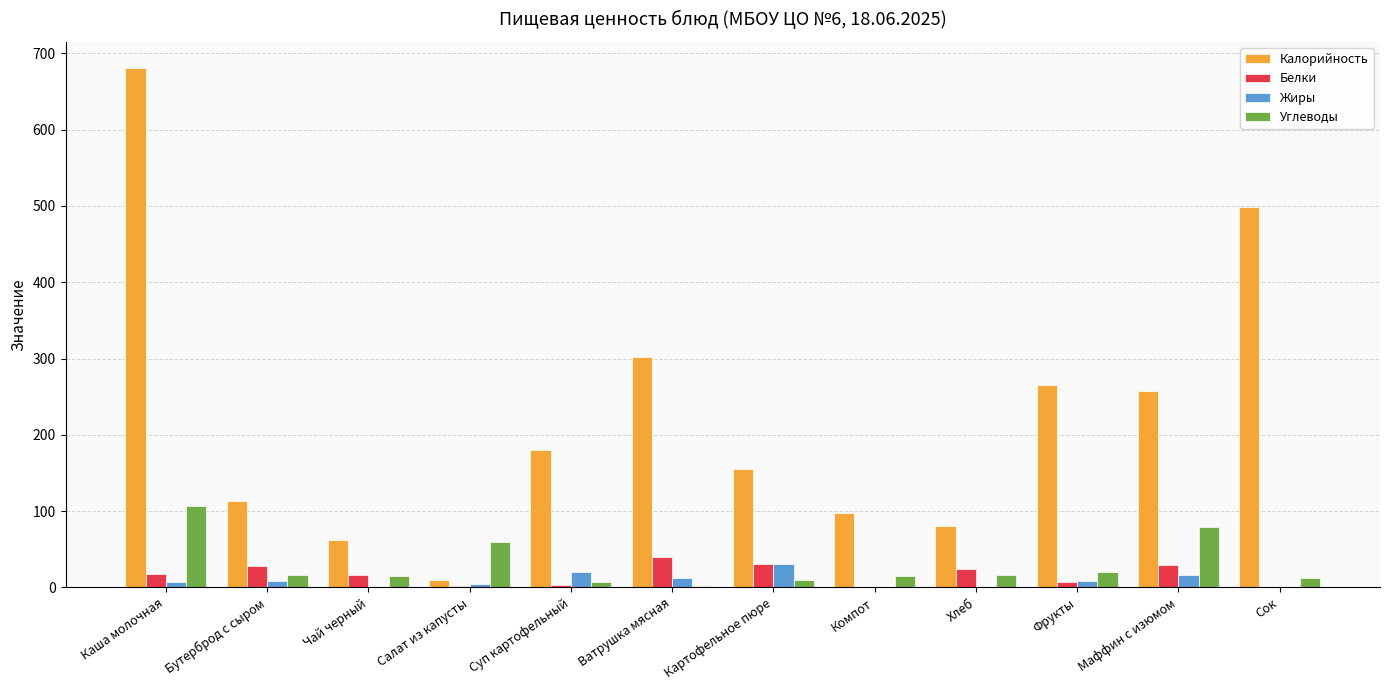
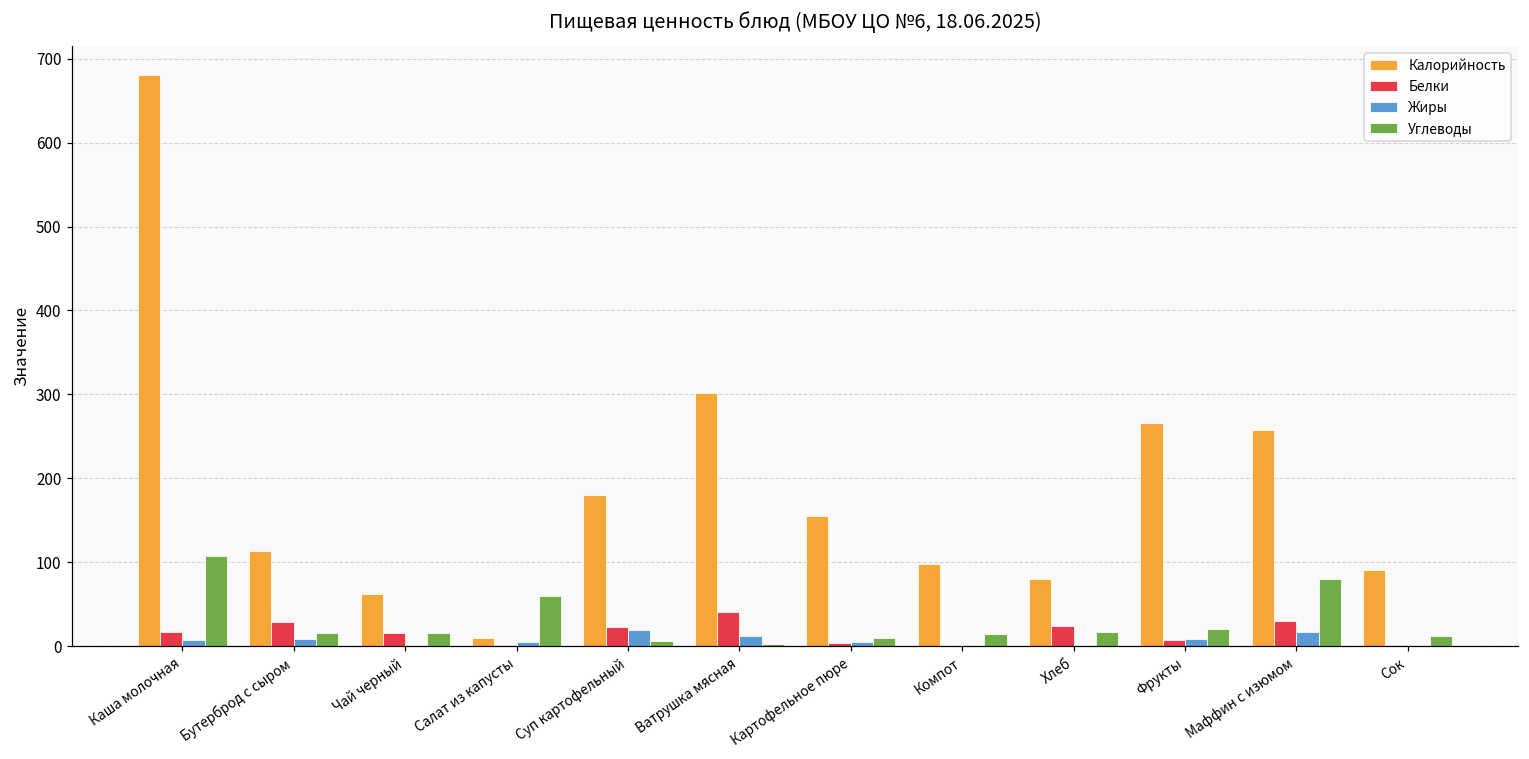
Белки, Суп картофельный: 0 -> 20
Белки, Картофельное пюре: 30 -> 0
Жиры, Картофельное пюре: 30 -> 10
Калорийность, Сок: 500 -> 90
